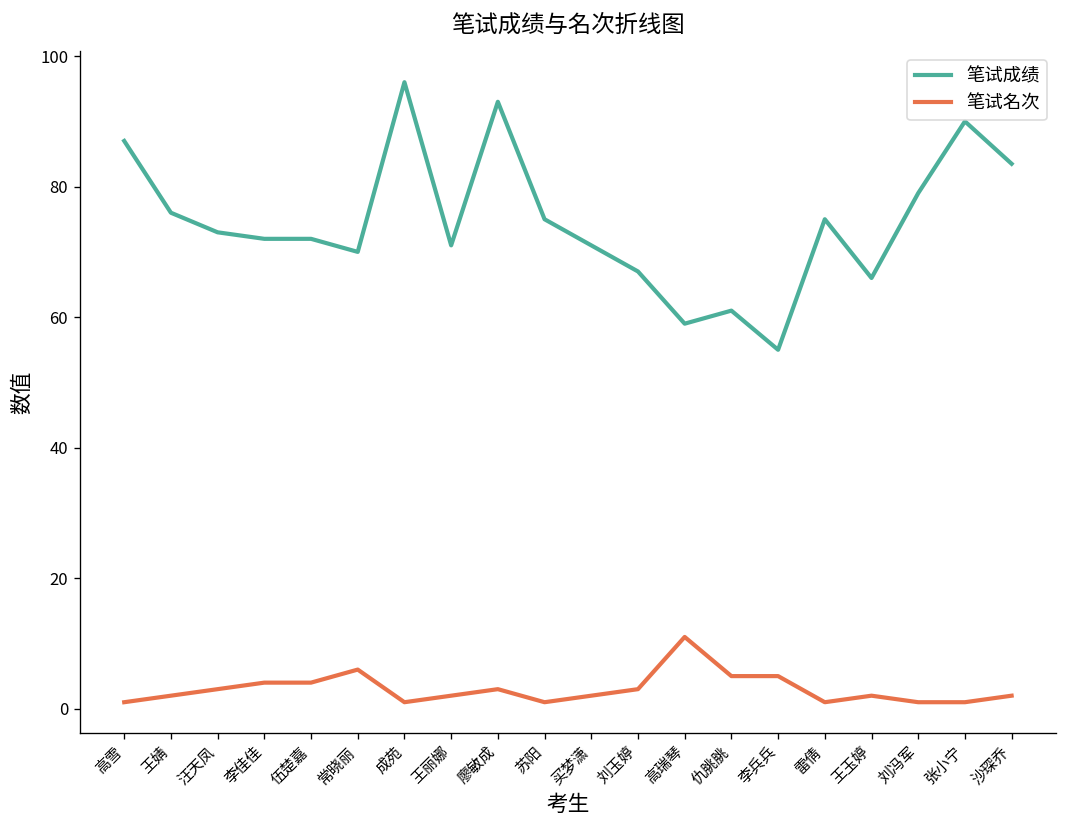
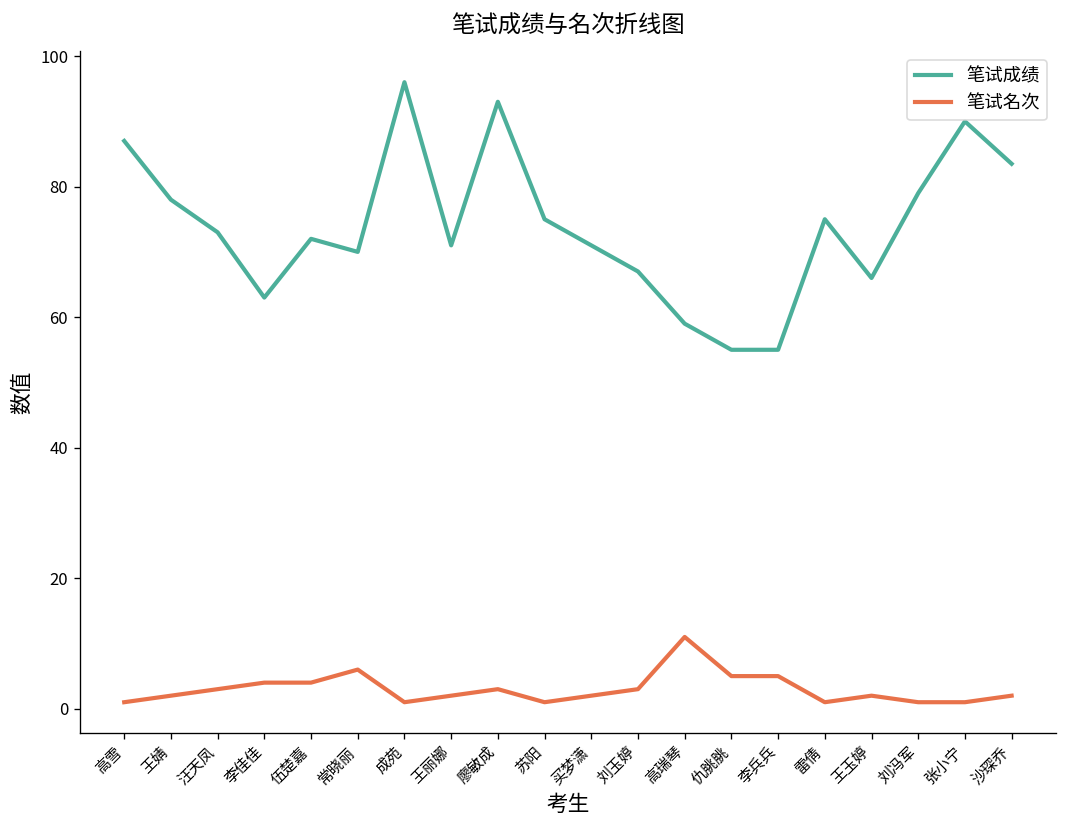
笔试成绩, 王婧: 76 -> 78
笔试成绩, 李佳佳: 72 -> 63
笔试成绩, 仇脁脁: 61 -> 55
